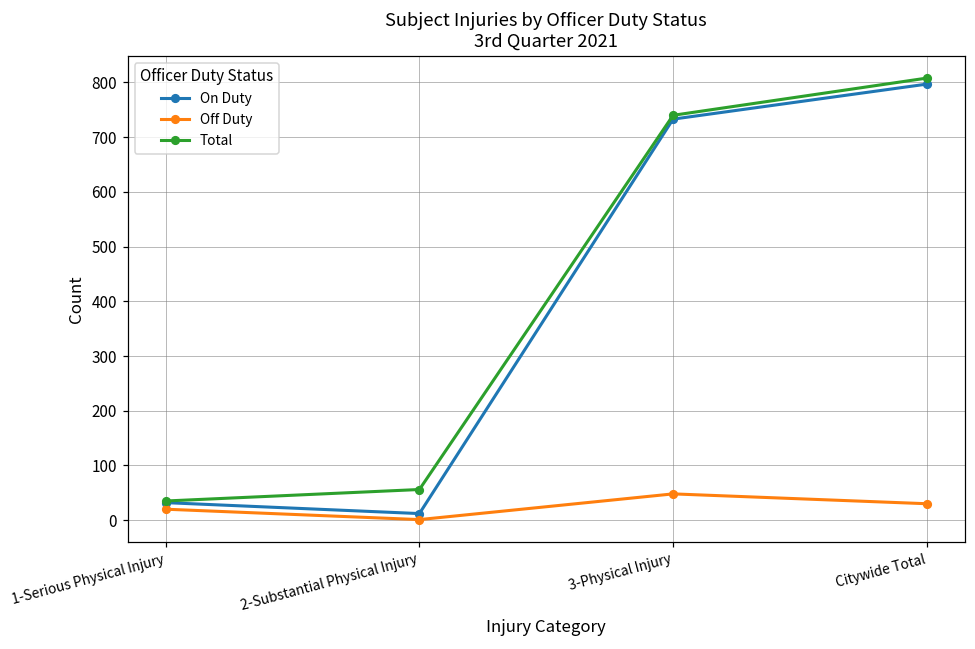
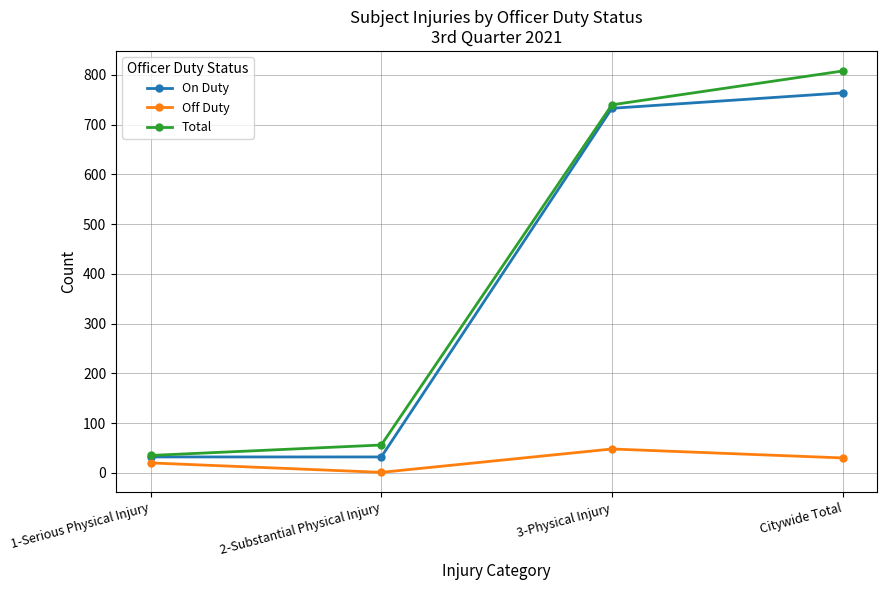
On Duty, 2-Substantial Physical Injury: 10 -> 30
On Duty, Citywide Total: 800 -> 760
